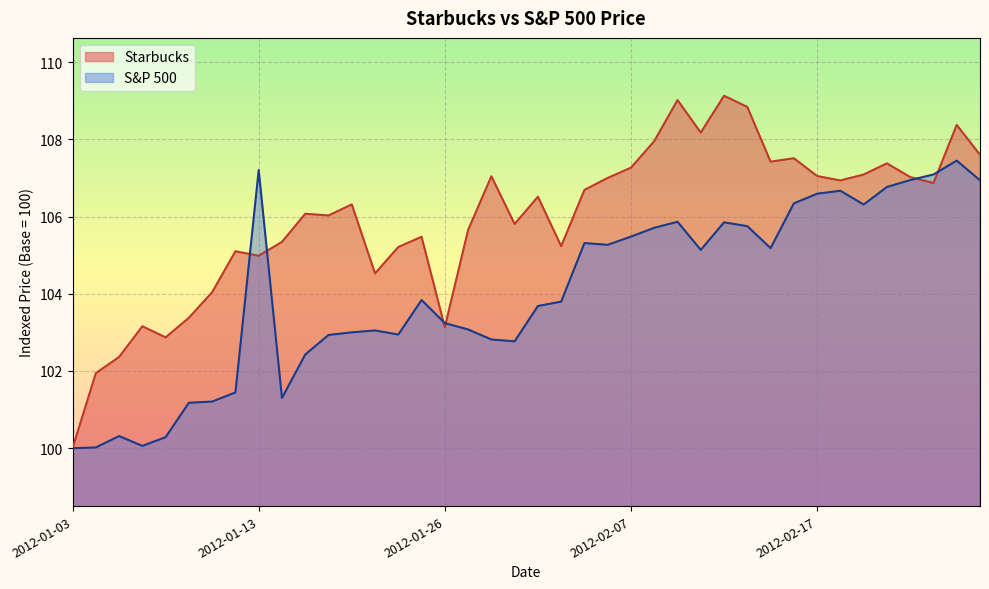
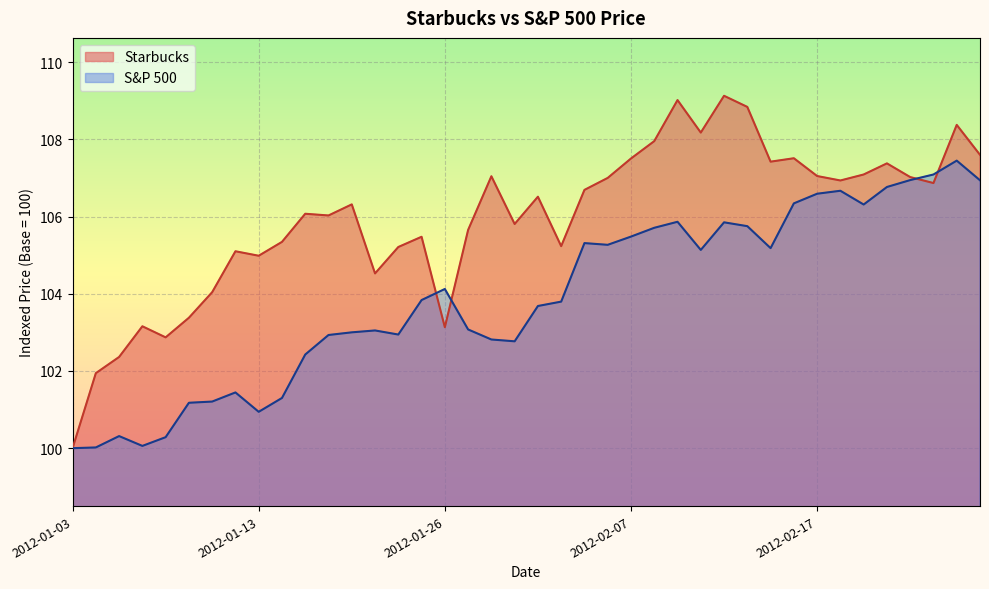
S&P 500, 2012-01-13: 107.2 -> 100.9
S&P 500, 2012-01-26: 103.2 -> 104.1
Starbucks, 2012-02-07: 107.3 -> 107.5
